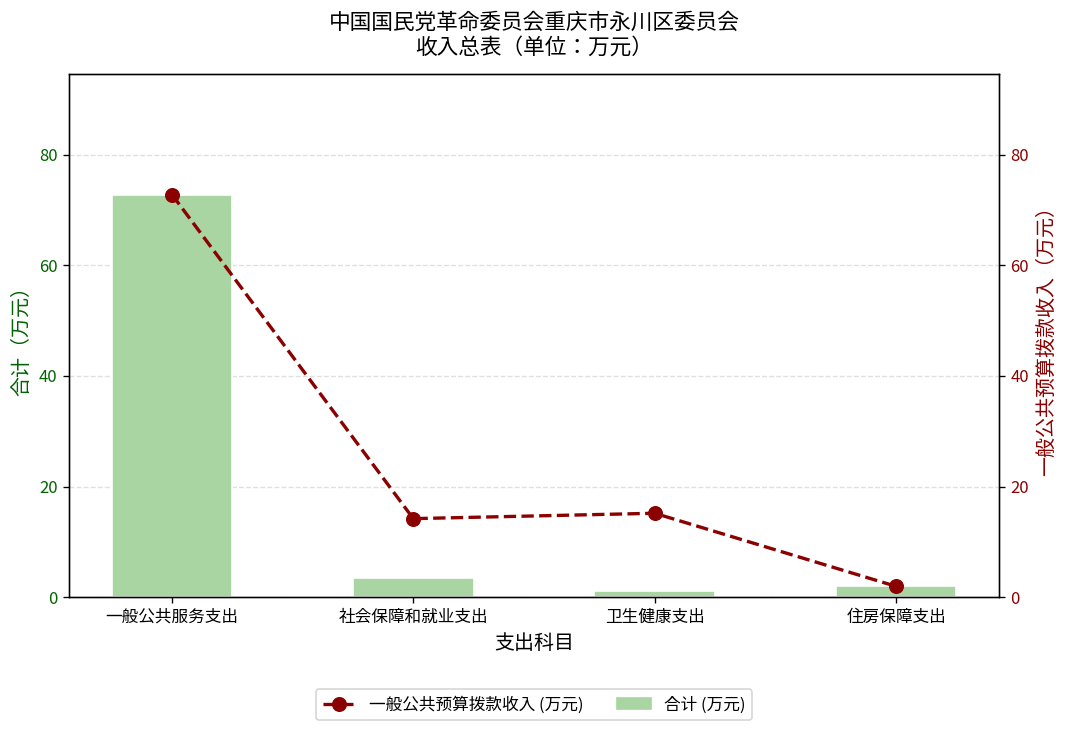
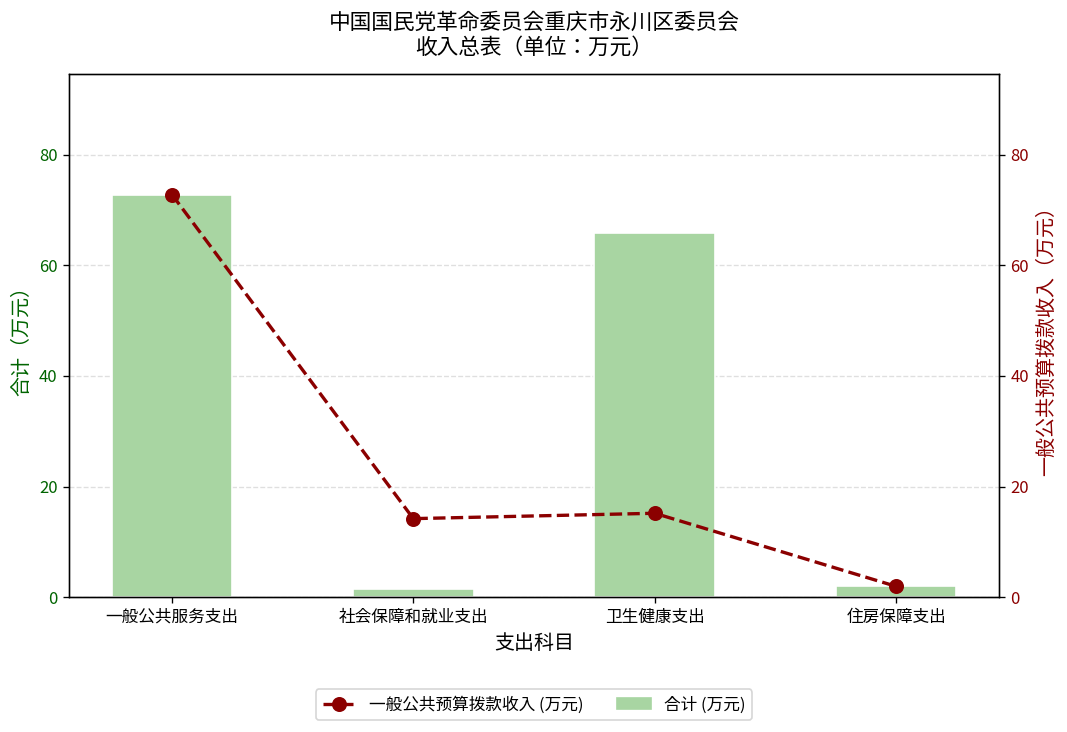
合计 (万元), 社会保障和就业支出: 3 -> 2
合计 (万元), 卫生健康支出: 1 -> 66
